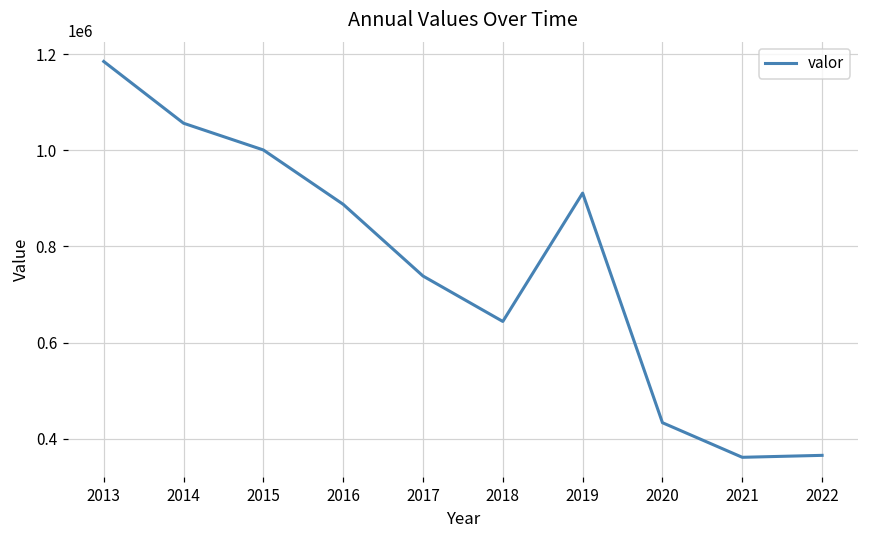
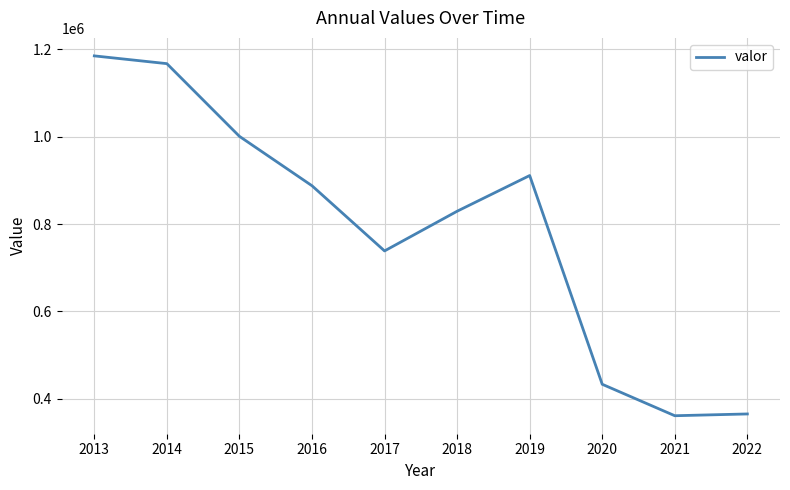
2014: 1060000 -> 1170000
2018: 640000 -> 830000
